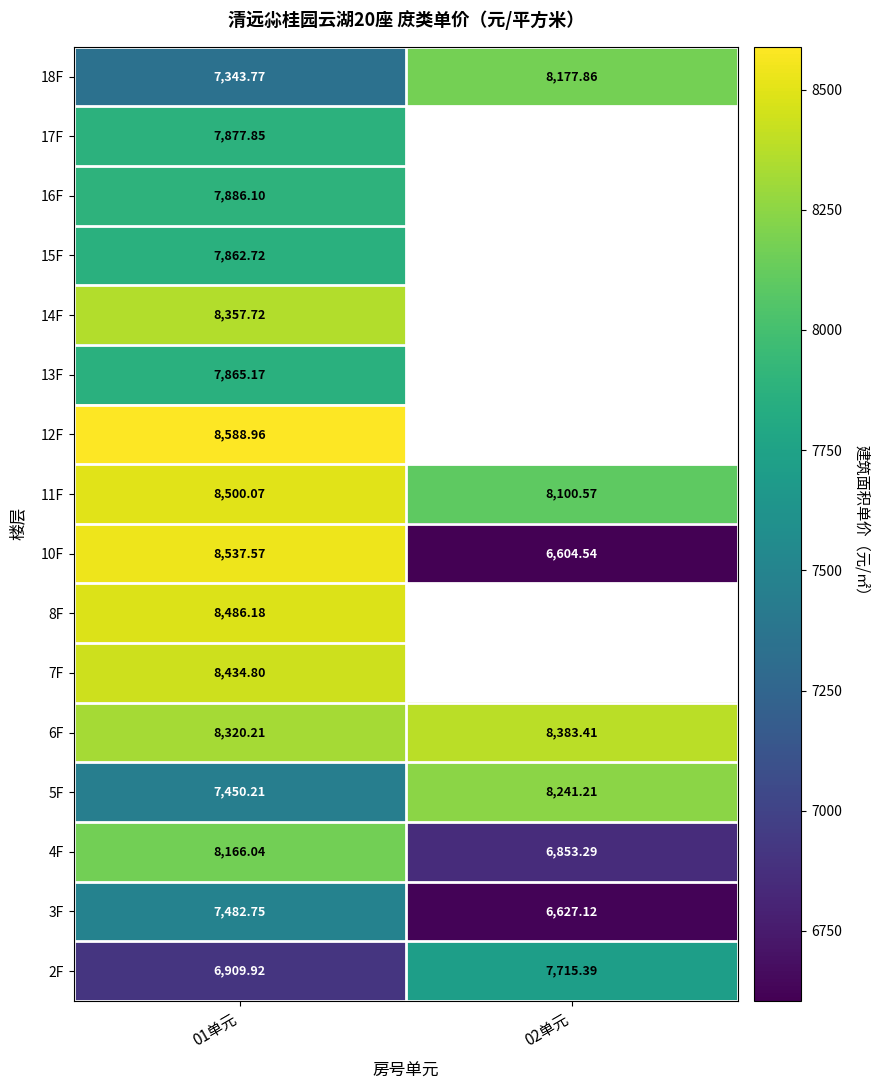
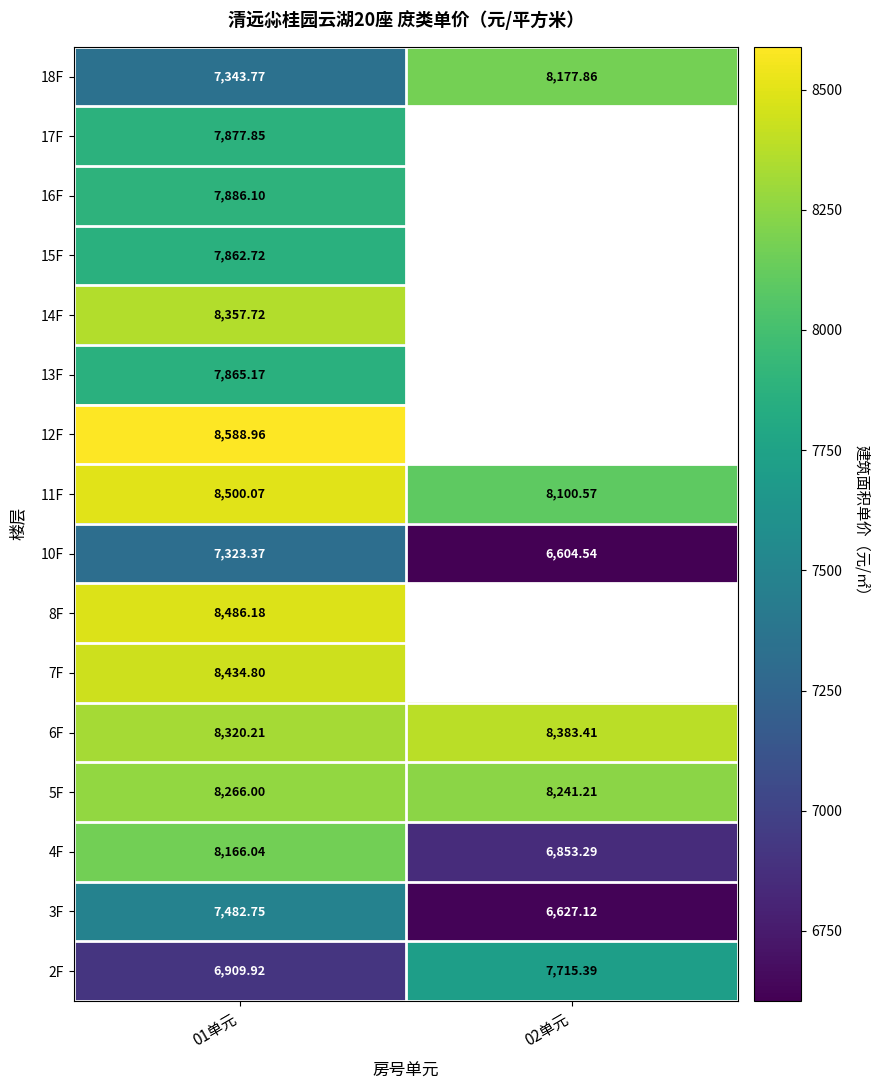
10F, 01单元: 8,537.57 -> 7,323.37
5F, 01单元: 7,450.21 -> 8,266.00
